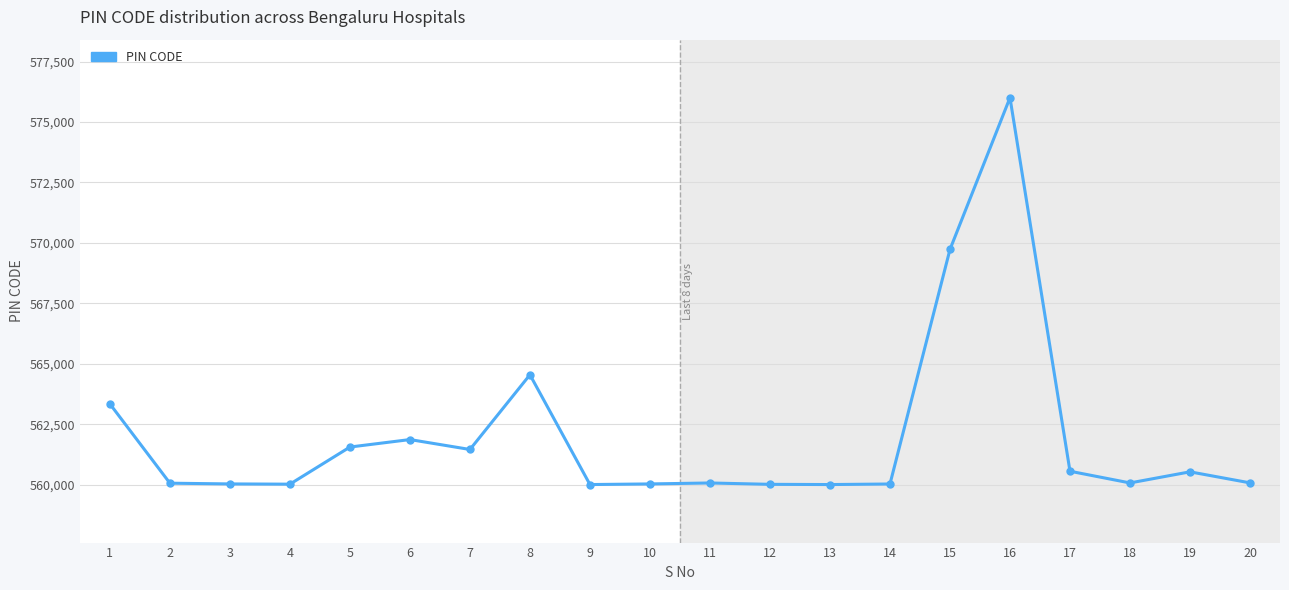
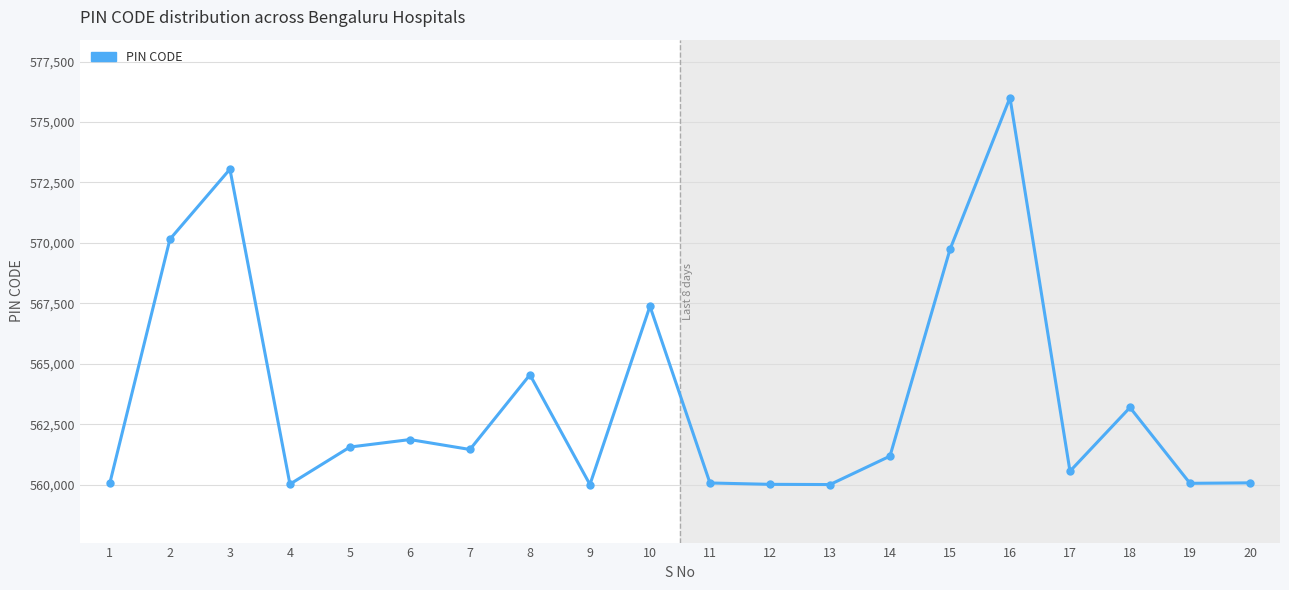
1: 563,300 -> 560,100
2: 560,100 -> 570,200
3: 560,000 -> 573,000
10: 560,000 -> 567,400
14: 560,000 -> 561,200
18: 560,100 -> 563,200
19: 560,500 -> 560,100
